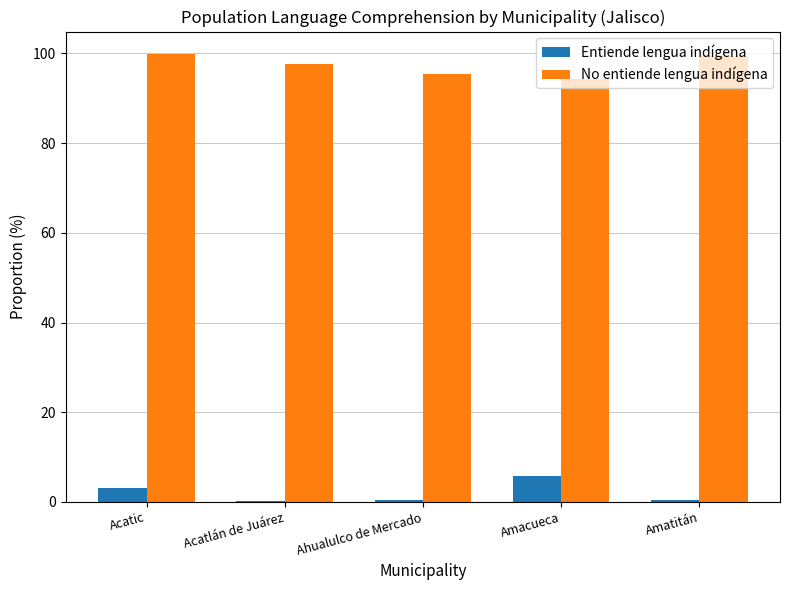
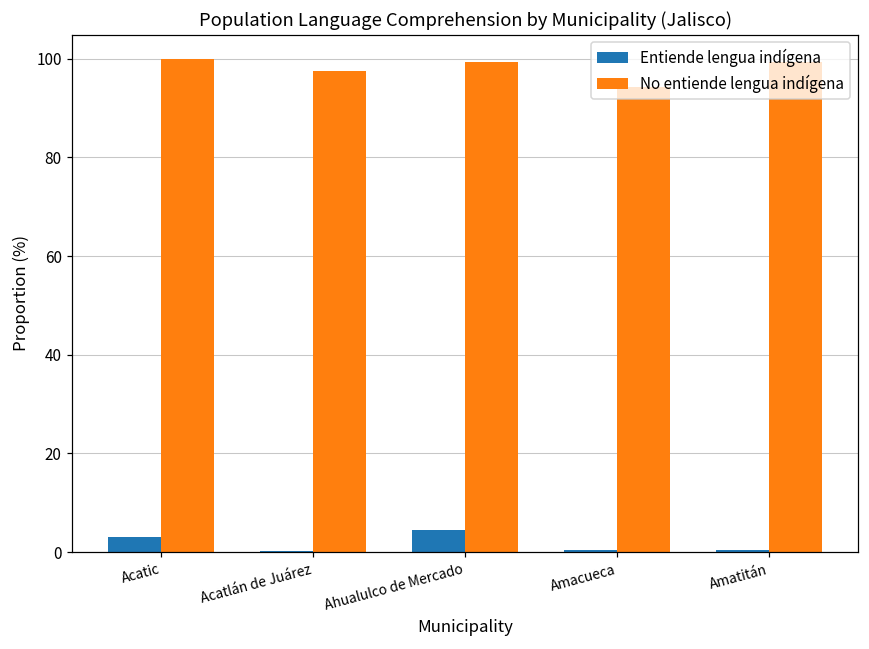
Entiende lengua indígena, Ahualulco de Mercado: 0 -> 4
No entiende lengua indígena, Ahualulco de Mercado: 95 -> 99
Entiende lengua indígena, Amacueca: 6 -> 0
